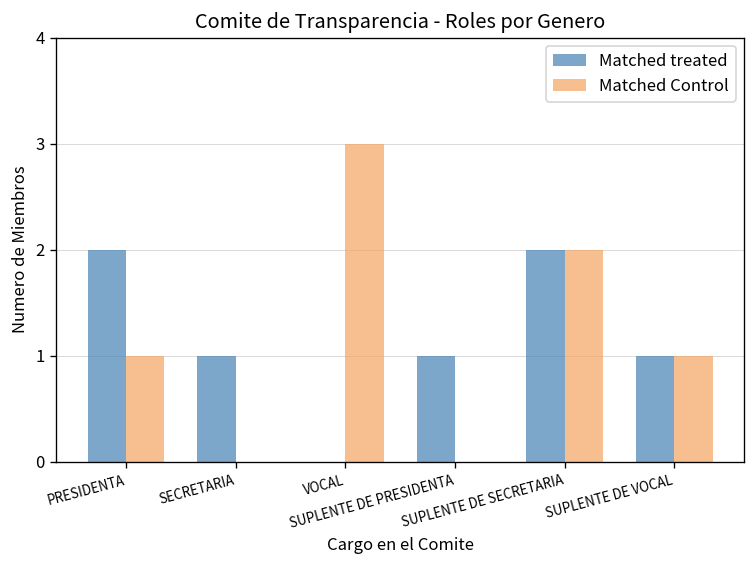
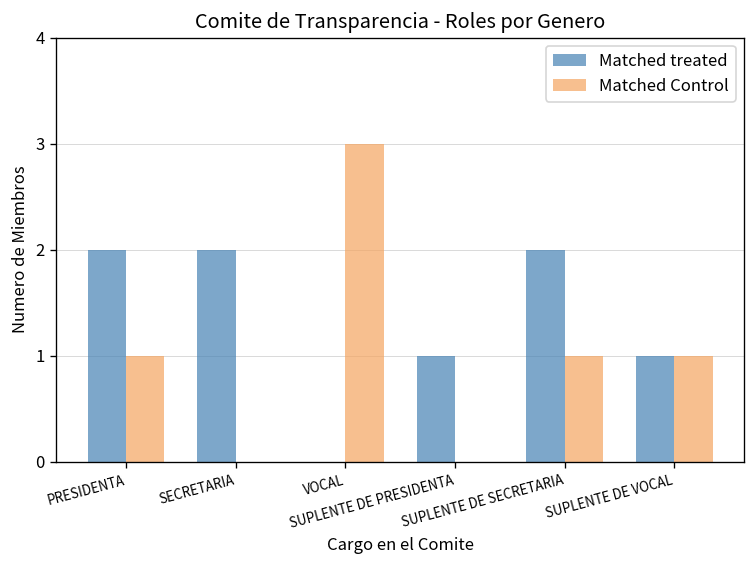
Matched treated, SECRETARIA: 1 -> 2
Matched Control, SUPLENTE DE SECRETARIA: 2 -> 1
